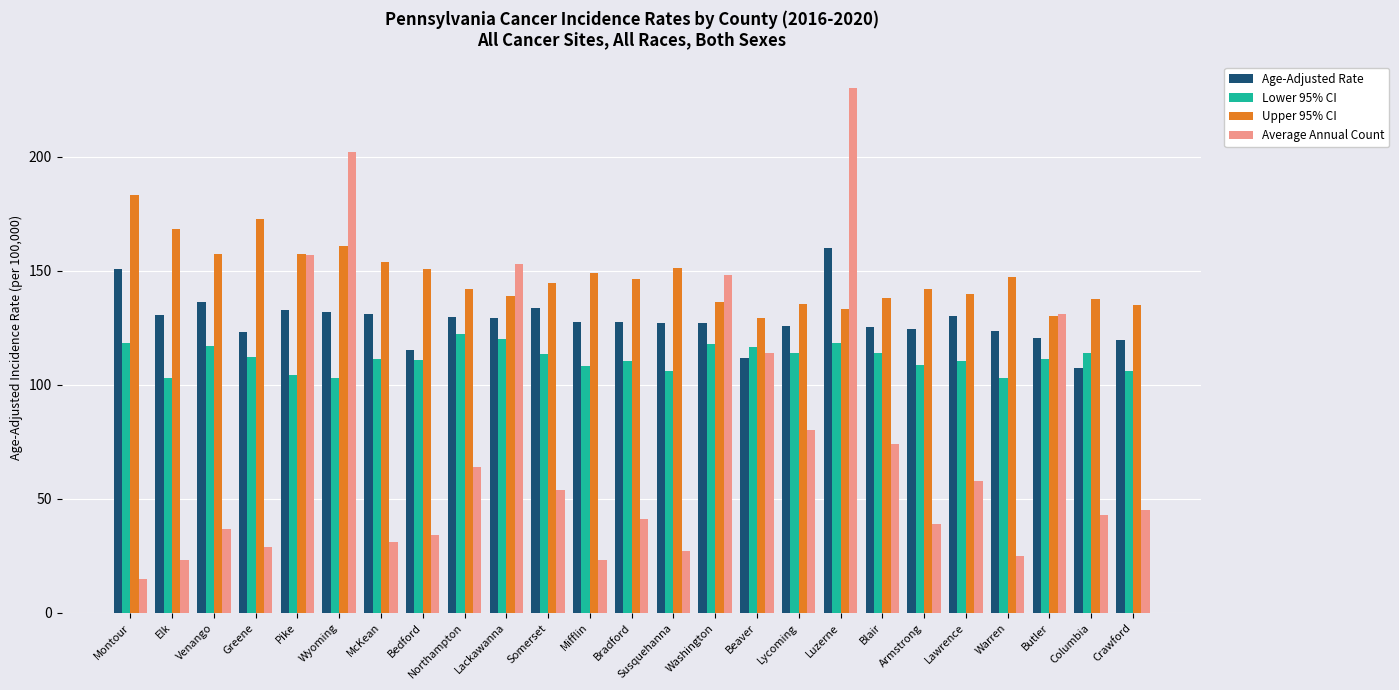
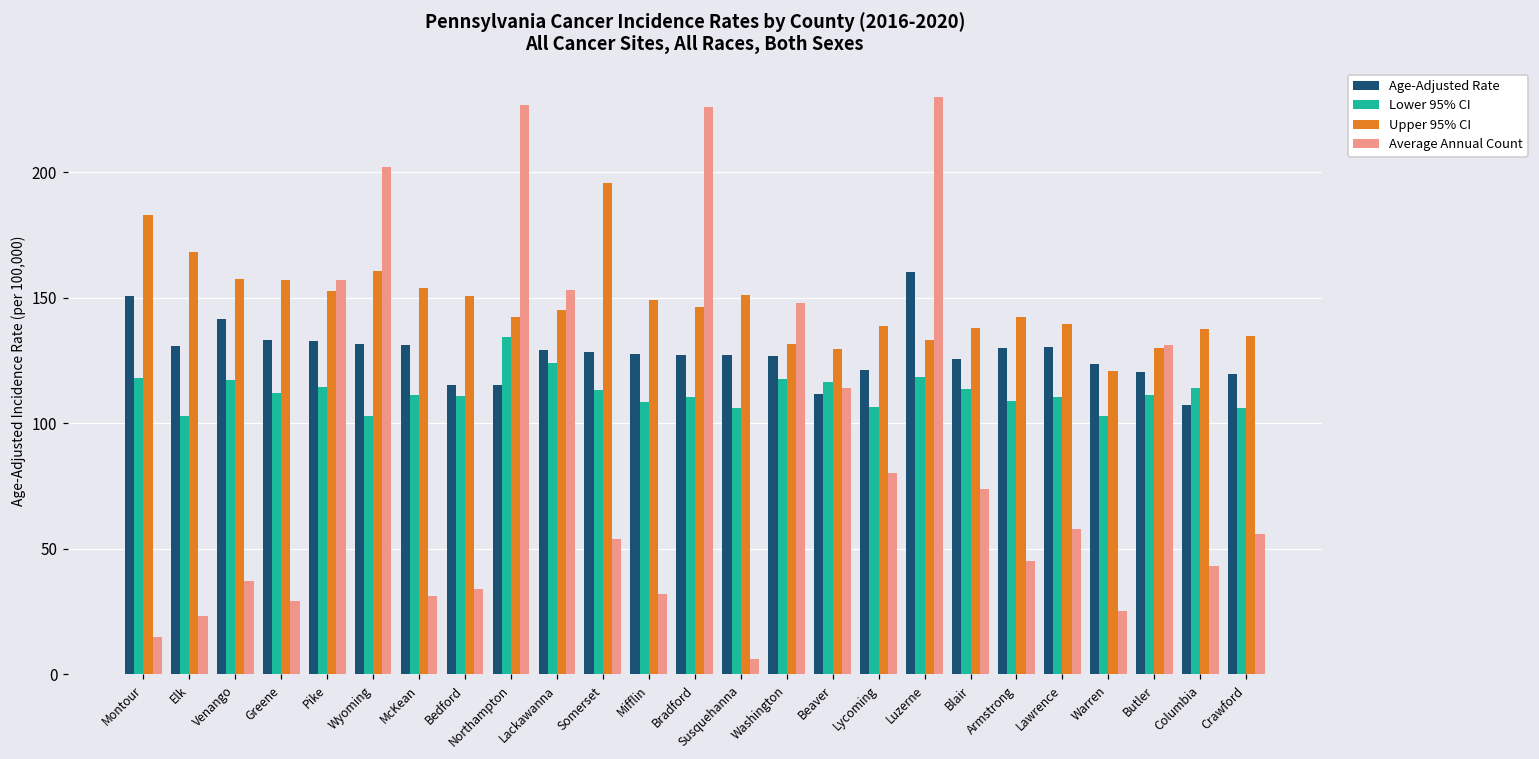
Age-Adjusted Rate, Venango: 136 -> 142
Age-Adjusted Rate, Greene: 123 -> 133
Upper 95% CI, Greene: 173 -> 157
Lower 95% CI, Pike: 105 -> 115
Upper 95% CI, Pike: 157 -> 153
Age-Adjusted Rate, Northampton: 130 -> 115
Lower 95% CI, Northampton: 122 -> 134
Average Annual Count, Northampton: 64 -> 227
Lower 95% CI, Lackawanna: 120 -> 124
Upper 95% CI, Lackawanna: 139 -> 145
Age-Adjusted Rate, Somerset: 134 -> 128
Upper 95% CI, Somerset: 145 -> 196
Average Annual Count, Mifflin: 23 -> 32
Average Annual Count, Bradford: 41 -> 226
Average Annual Count, Susquehanna: 27 -> 6
Upper 95% CI, Washington: 136 -> 131
Age-Adjusted Rate, Lycoming: 126 -> 121
Lower 95% CI, Lycoming: 114 -> 107
Upper 95% CI, Lycoming: 135 -> 139
Age-Adjusted Rate, Armstrong: 125 -> 130
Average Annual Count, Armstrong: 39 -> 45
Upper 95% CI, Warren: 147 -> 121
Average Annual Count, Crawford: 45 -> 56
